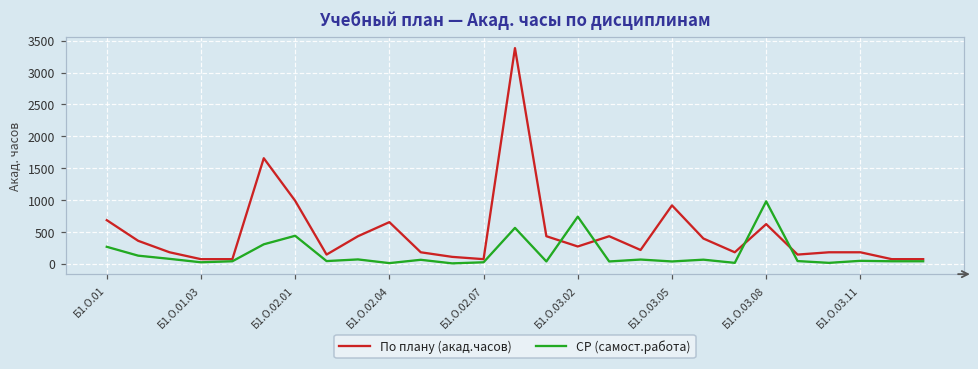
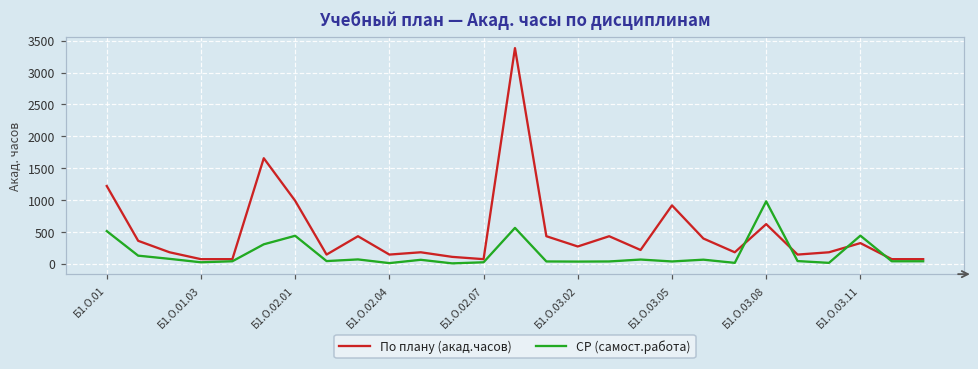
По плану (акад.часов), Б1.О.01: 700 -> 1200
СР (самост.работа), Б1.О.01: 300 -> 500
По плану (акад.часов), Б1.О.02.04: 700 -> 100
СР (самост.работа), Б1.О.03.02: 700 -> 0
По плану (акад.часов), Б1.О.03.11: 200 -> 300
СР (самост.работа), Б1.О.03.11: 0 -> 400
